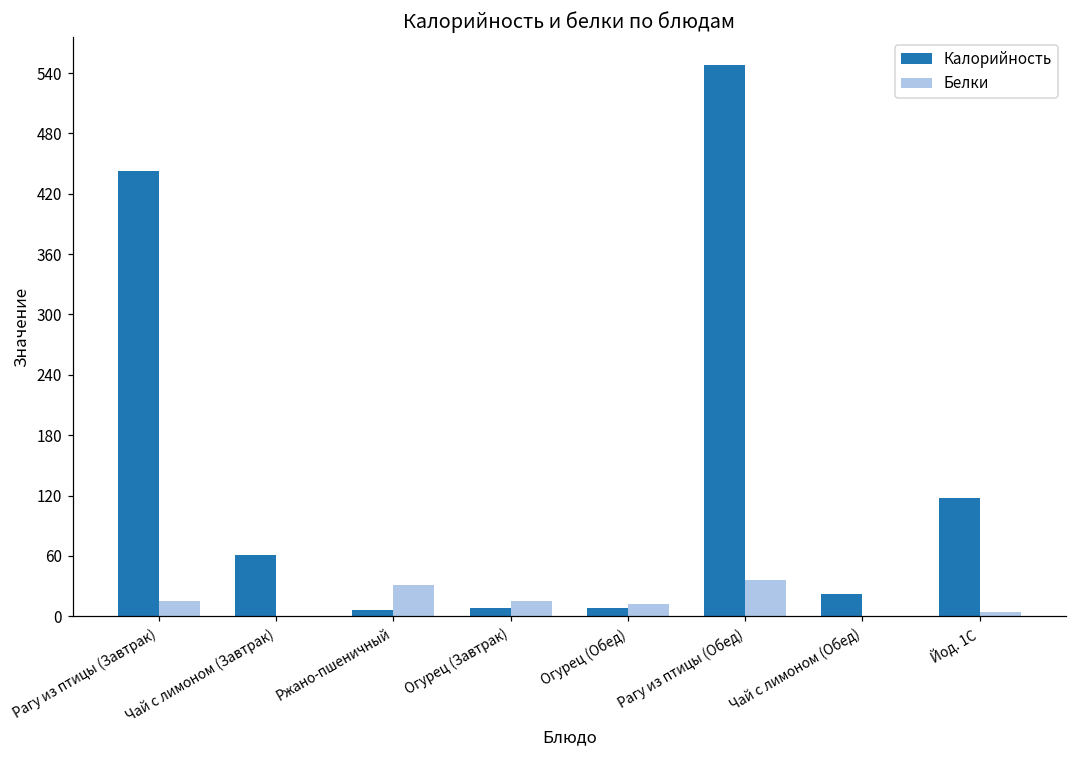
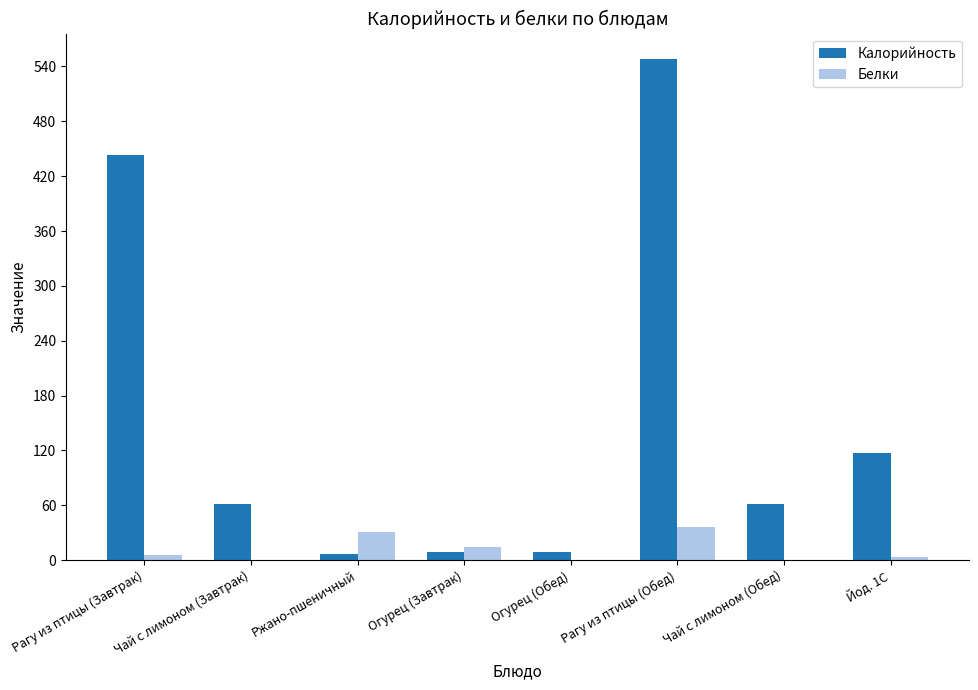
Белки, Рагу из птицы (Завтрак): 20 -> 10
Белки, Огурец (Обед): 10 -> 0
Калорийность, Чай с лимоном (Обед): 20 -> 60
